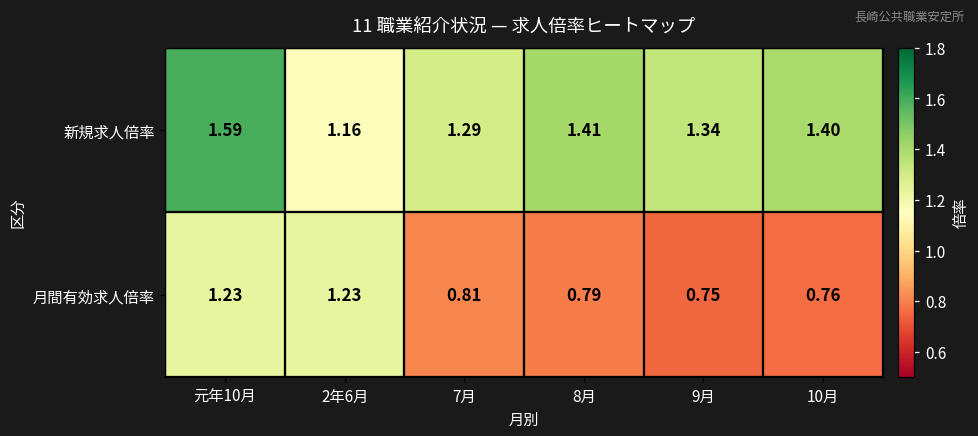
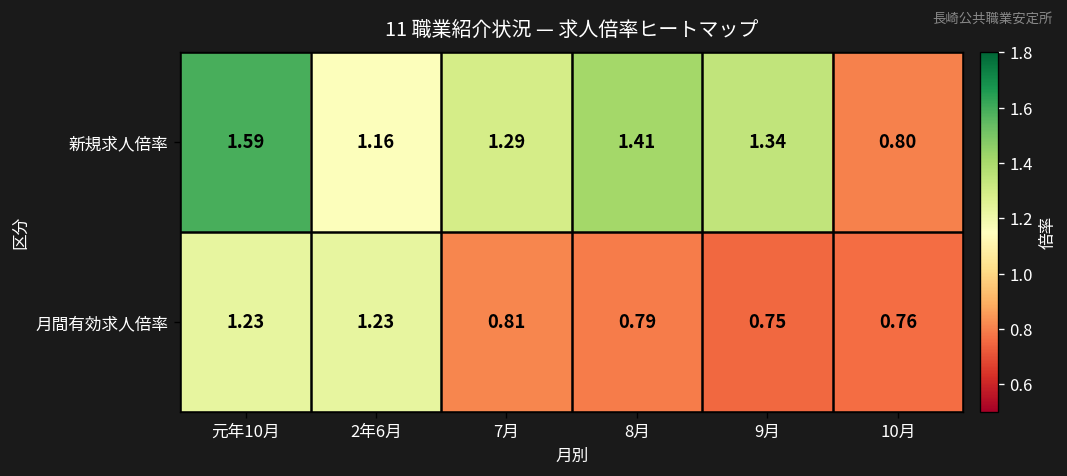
新規求人倍率, 10月: 1.40 -> 0.80
